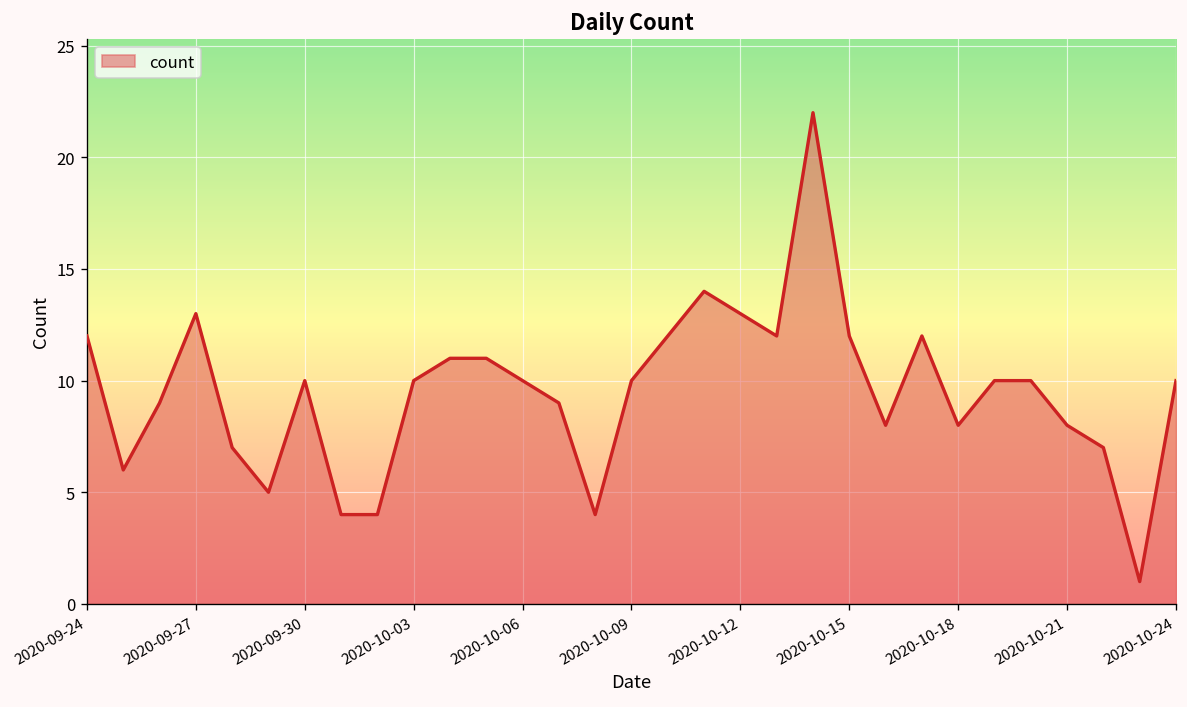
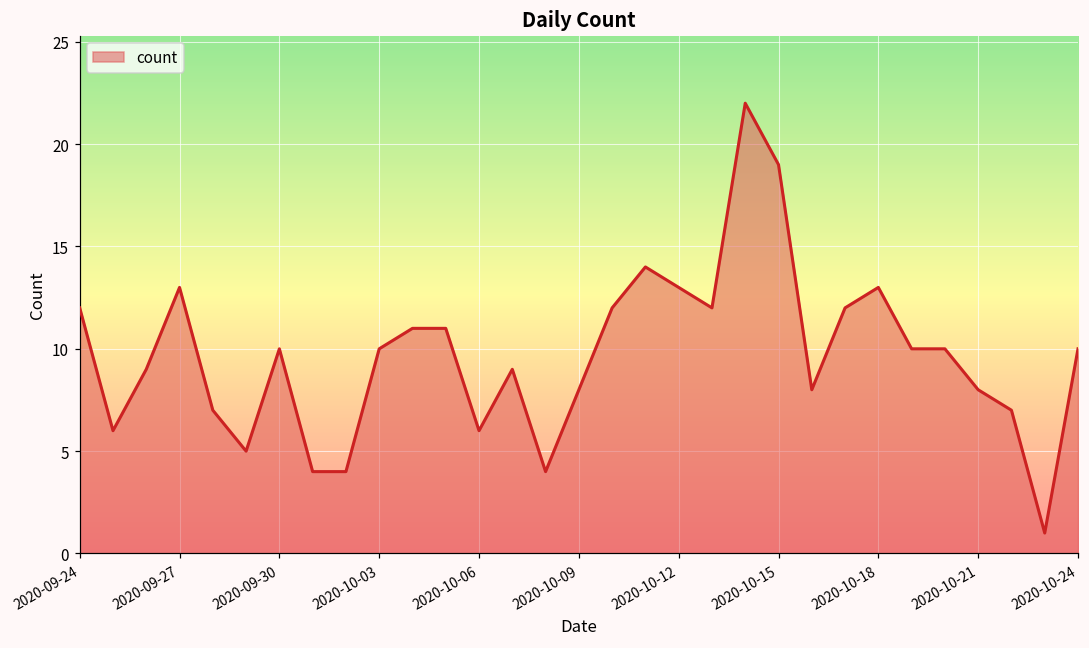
2020-10-06: 10 -> 6
2020-10-09: 10 -> 8
2020-10-15: 12 -> 19
2020-10-18: 8 -> 13
